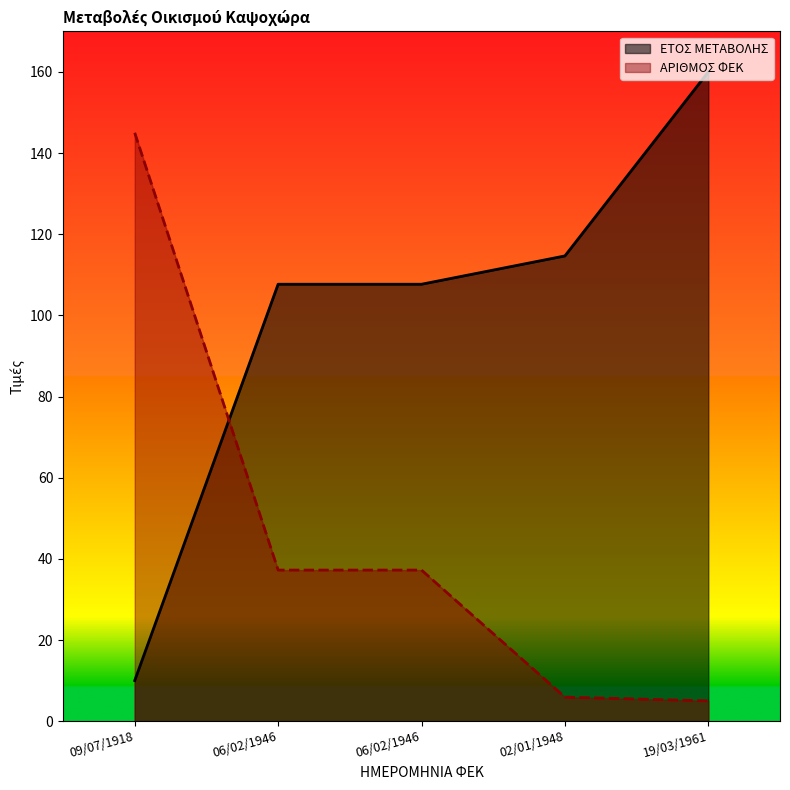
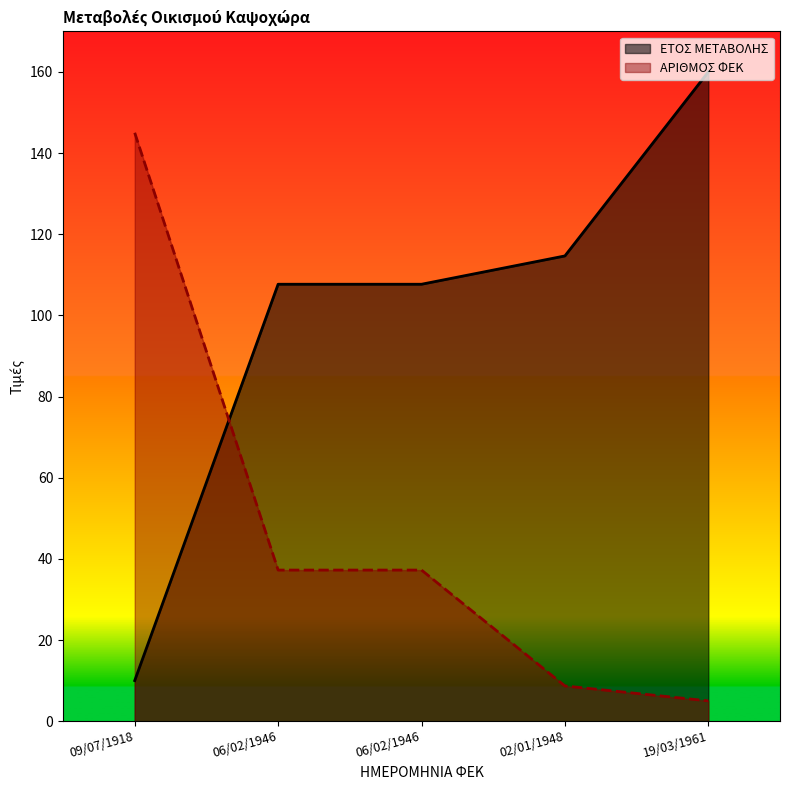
ΑΡΙΘΜΟΣ ΦΕΚ, 02/01/1948: 6 -> 9
